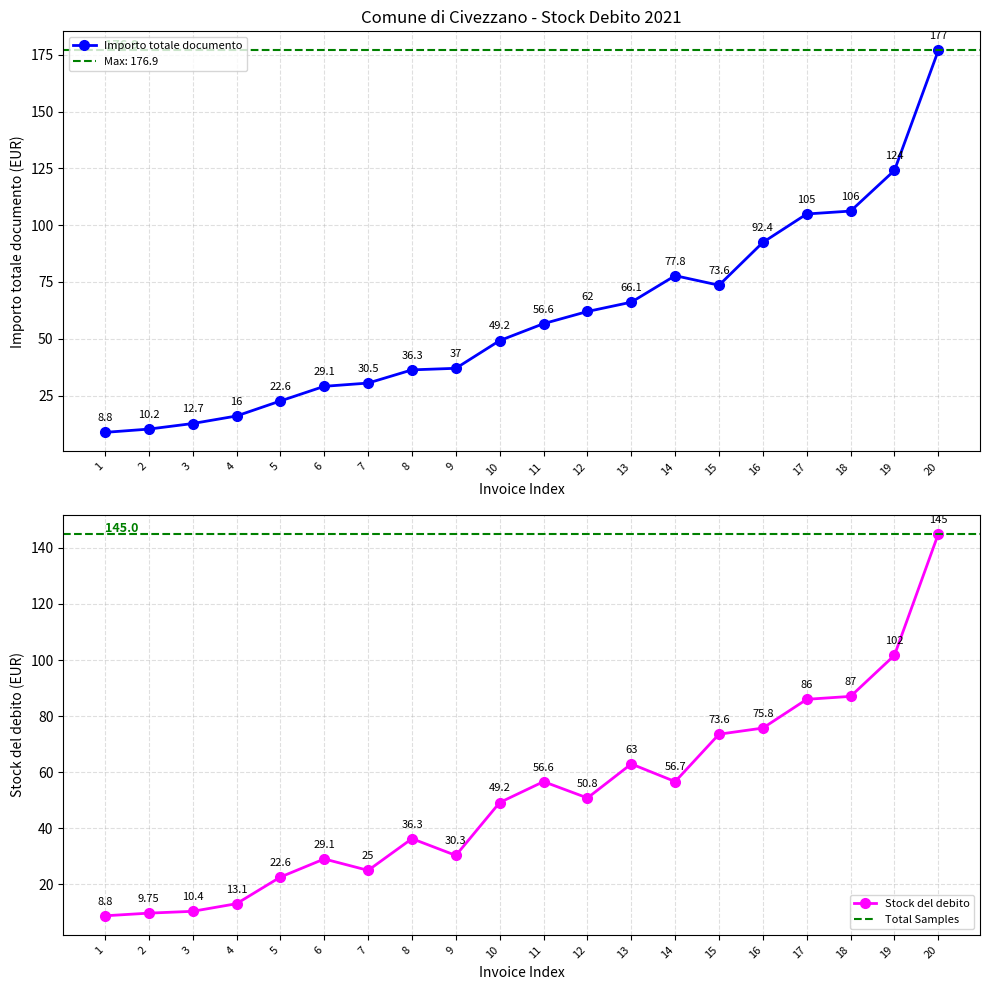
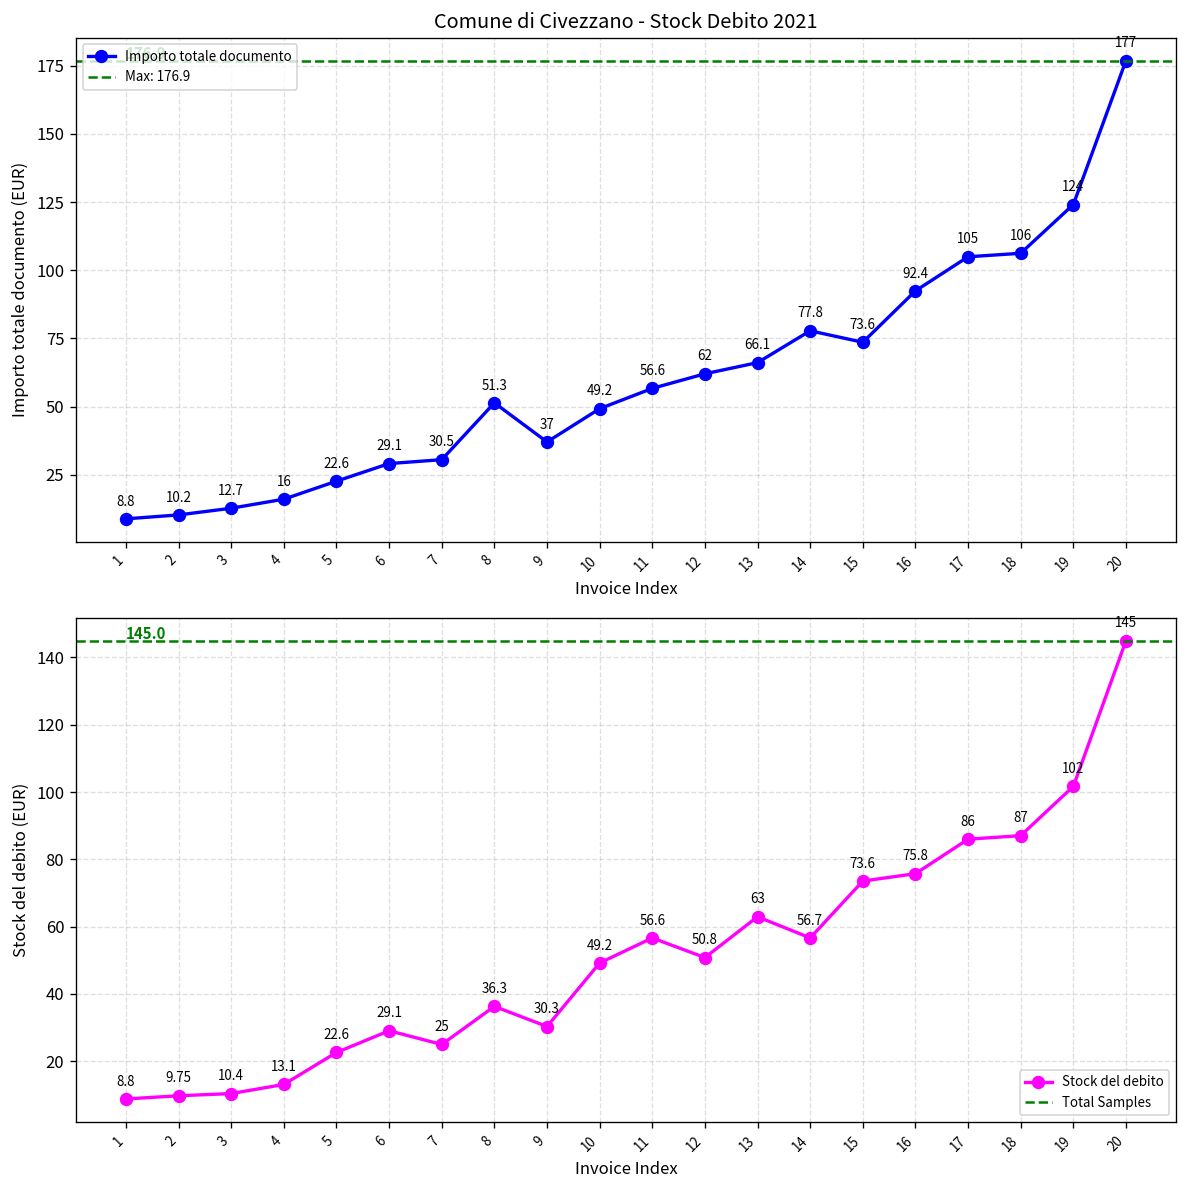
Comune di Civezzano - Stock Debito 2021, 8: 36.3 -> 51.3
